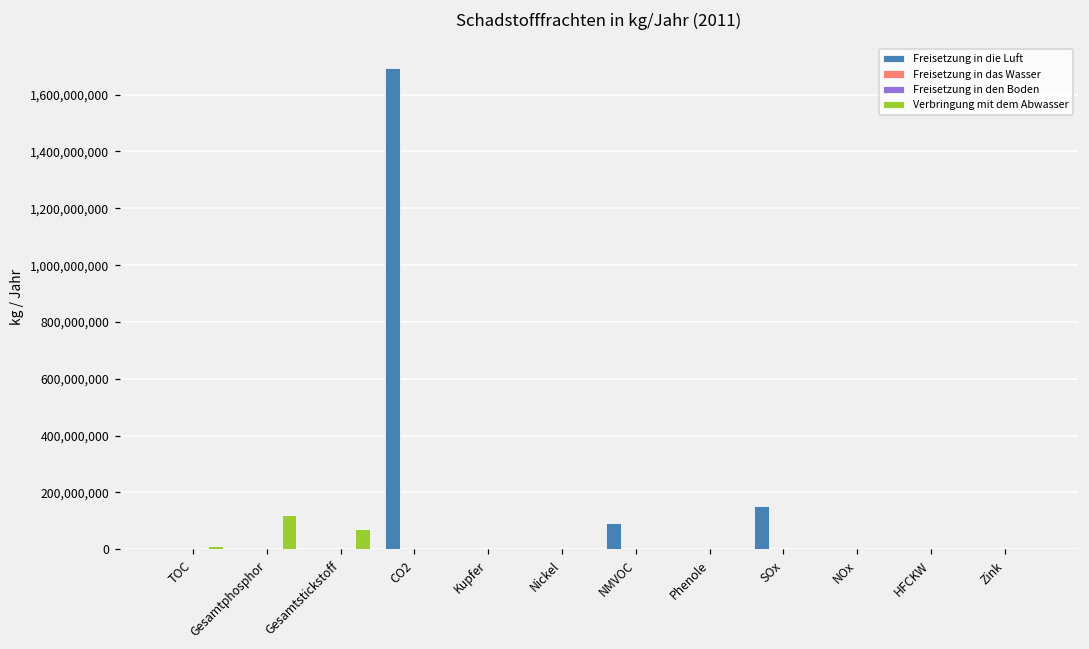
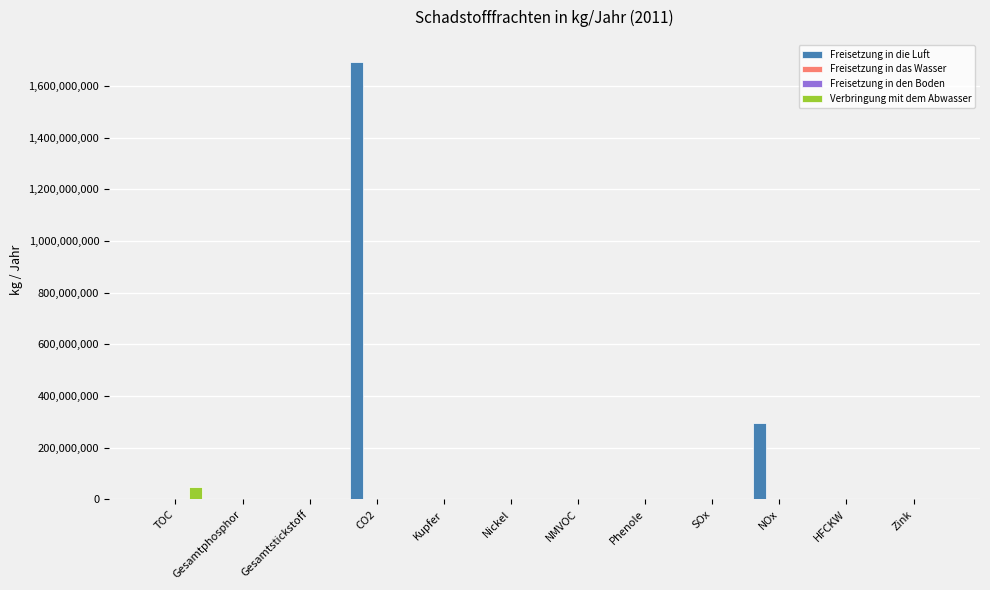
Verbringung mit dem Abwasser, TOC: 10,000,000 -> 50,000,000
Verbringung mit dem Abwasser, Gesamtphosphor: 120,000,000 -> 0
Verbringung mit dem Abwasser, Gesamtstickstoff: 70,000,000 -> 0
Freisetzung in die Luft, NMVOC: 90,000,000 -> 0
Freisetzung in die Luft, SOx: 150,000,000 -> 0
Freisetzung in die Luft, NOx: 0 -> 300,000,000
